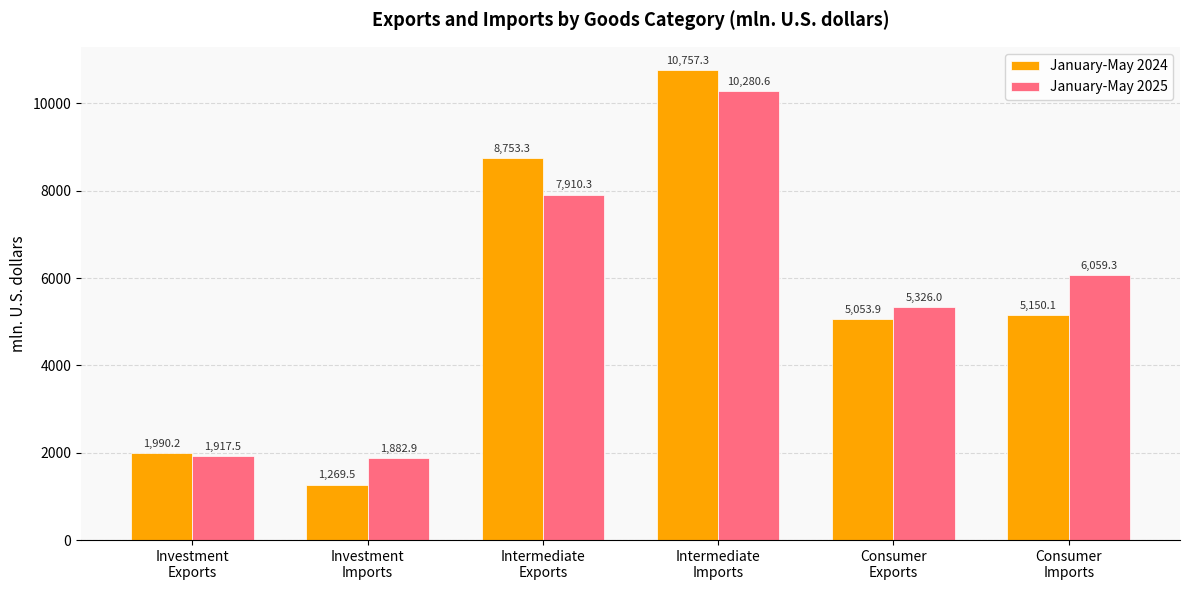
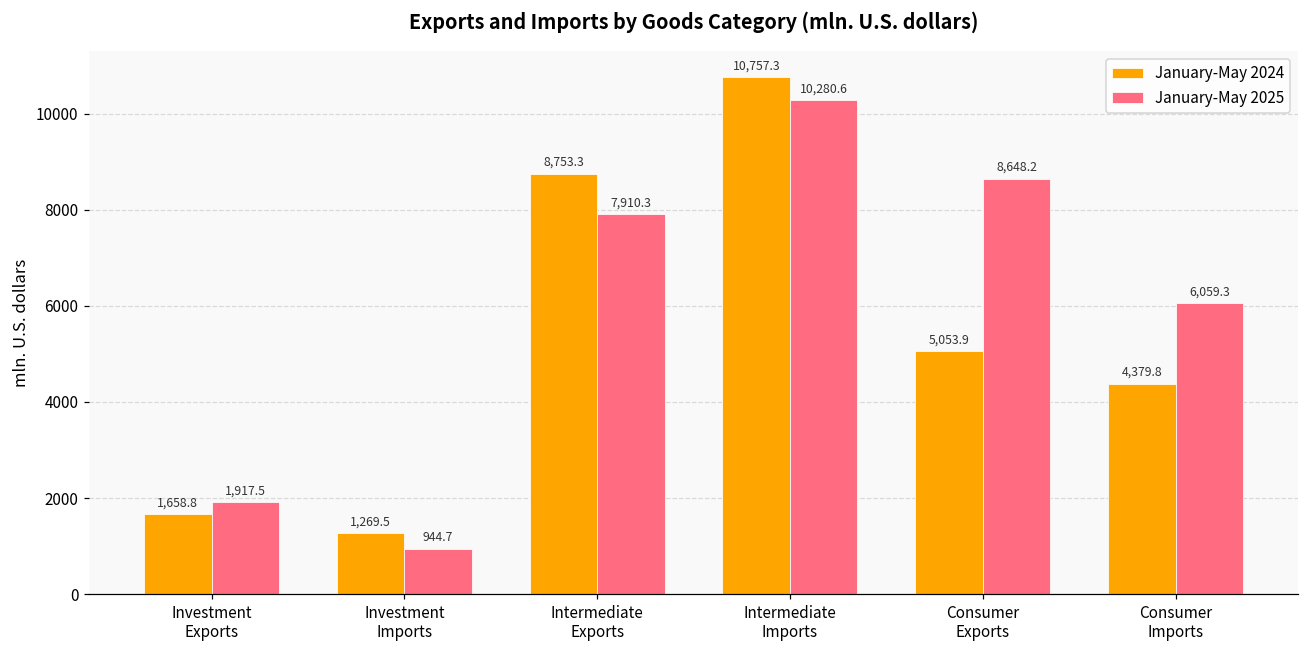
January-May 2024, Investment Exports: 1,990.2 -> 1,658.8
January-May 2025, Investment Imports: 1,882.9 -> 944.7
January-May 2025, Consumer Exports: 5,326.0 -> 8,648.2
January-May 2024, Consumer Imports: 5,150.1 -> 4,379.8
